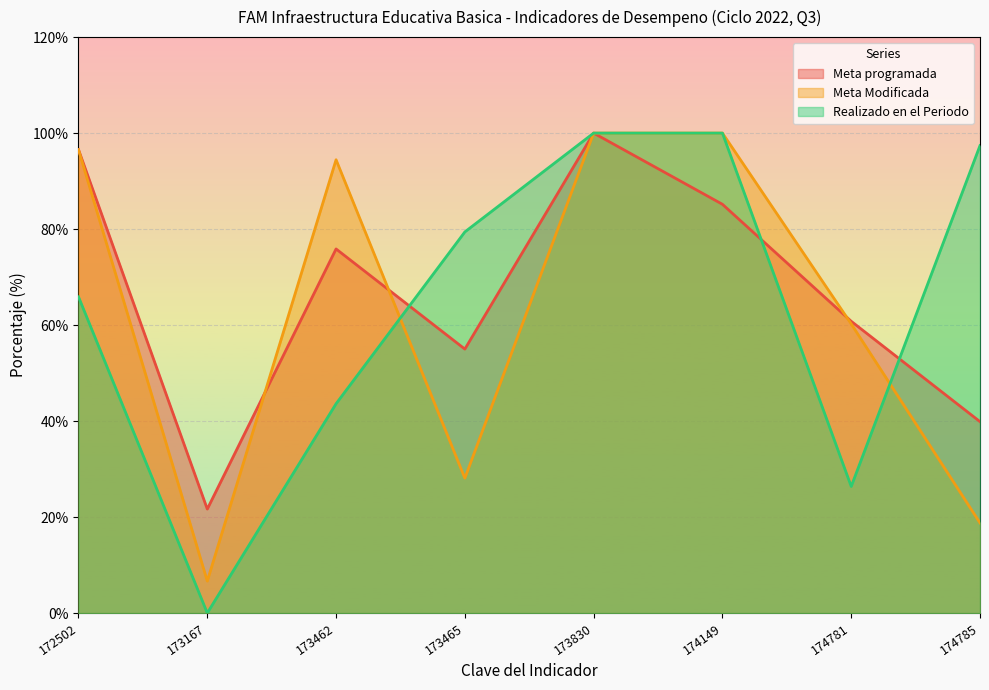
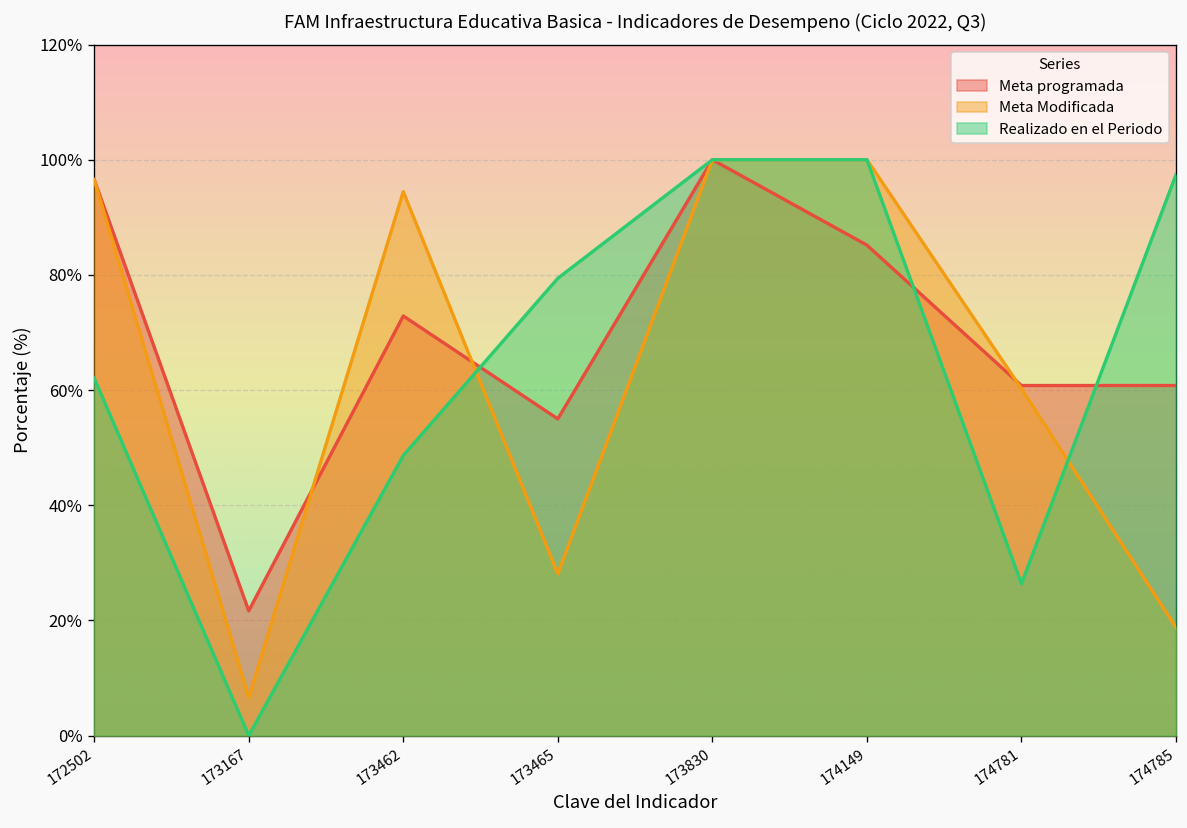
Realizado en el Periodo, 172502: 66% -> 62%
Meta programada, 173462: 76% -> 73%
Realizado en el Periodo, 173462: 44% -> 49%
Meta programada, 174785: 40% -> 61%
